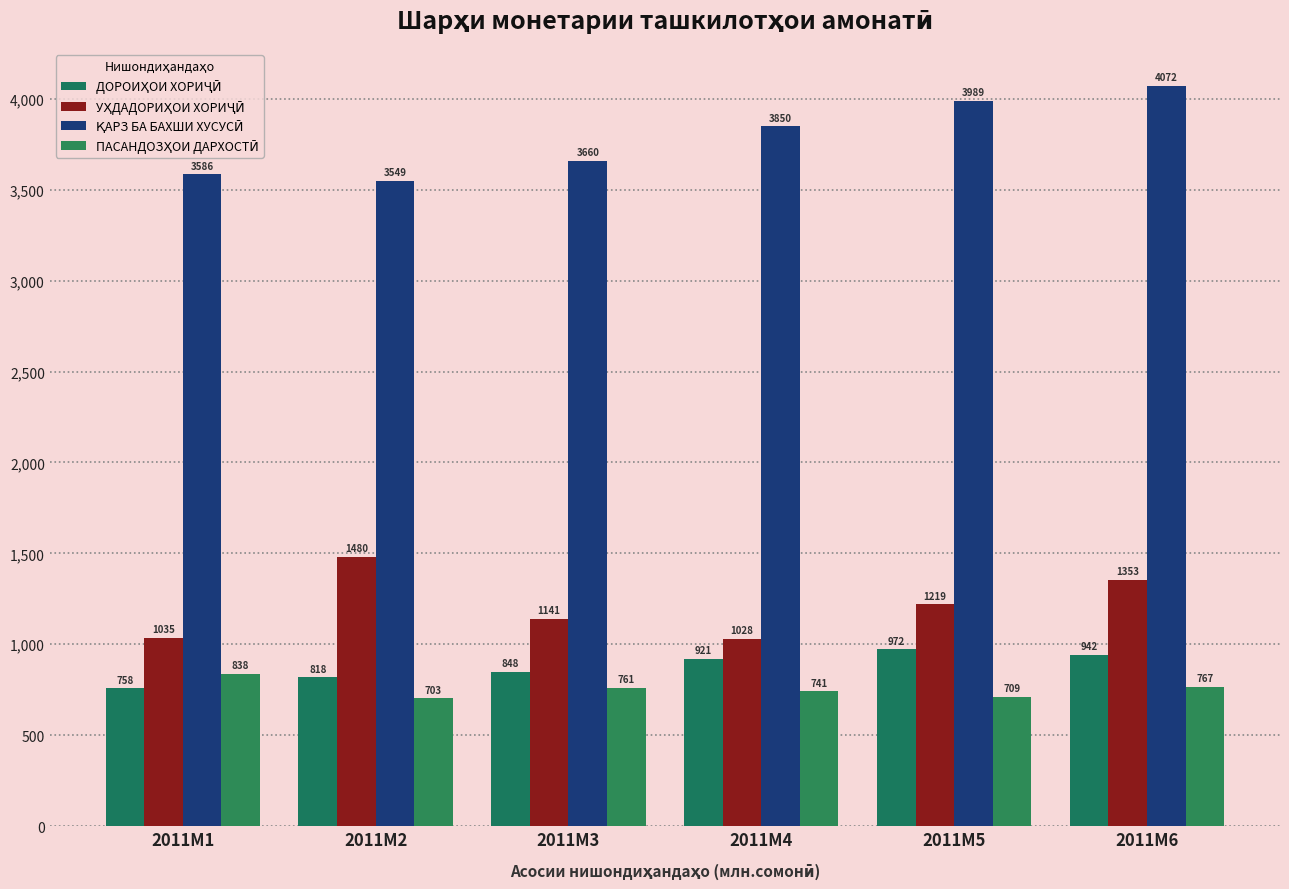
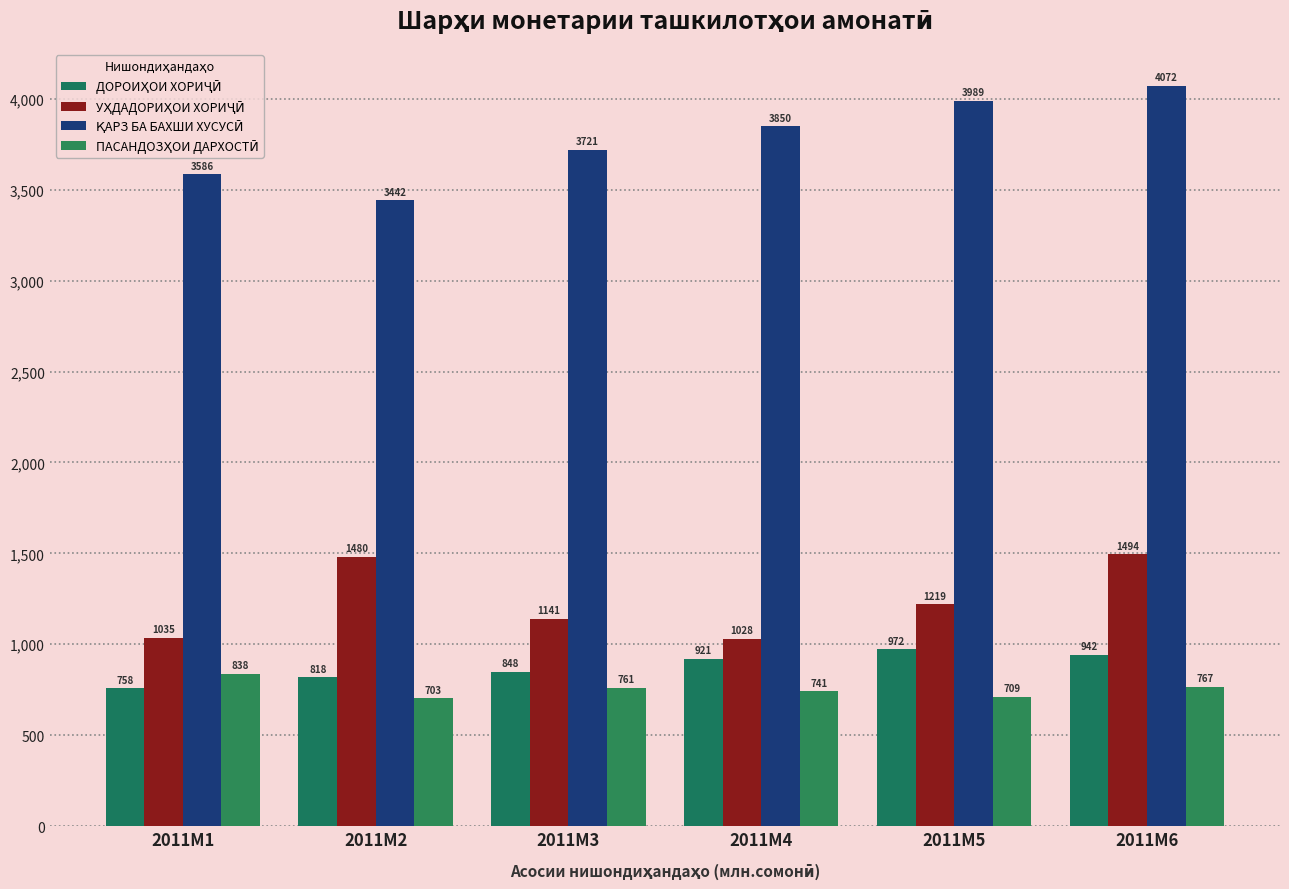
ҚАРЗ БА БАХШИ ХУСУСӢ, 2011M2: 3549 -> 3442
ҚАРЗ БА БАХШИ ХУСУСӢ, 2011M3: 3660 -> 3721
УҲДАДОРИҲОИ ХОРИҶӢ, 2011M6: 1353 -> 1494
